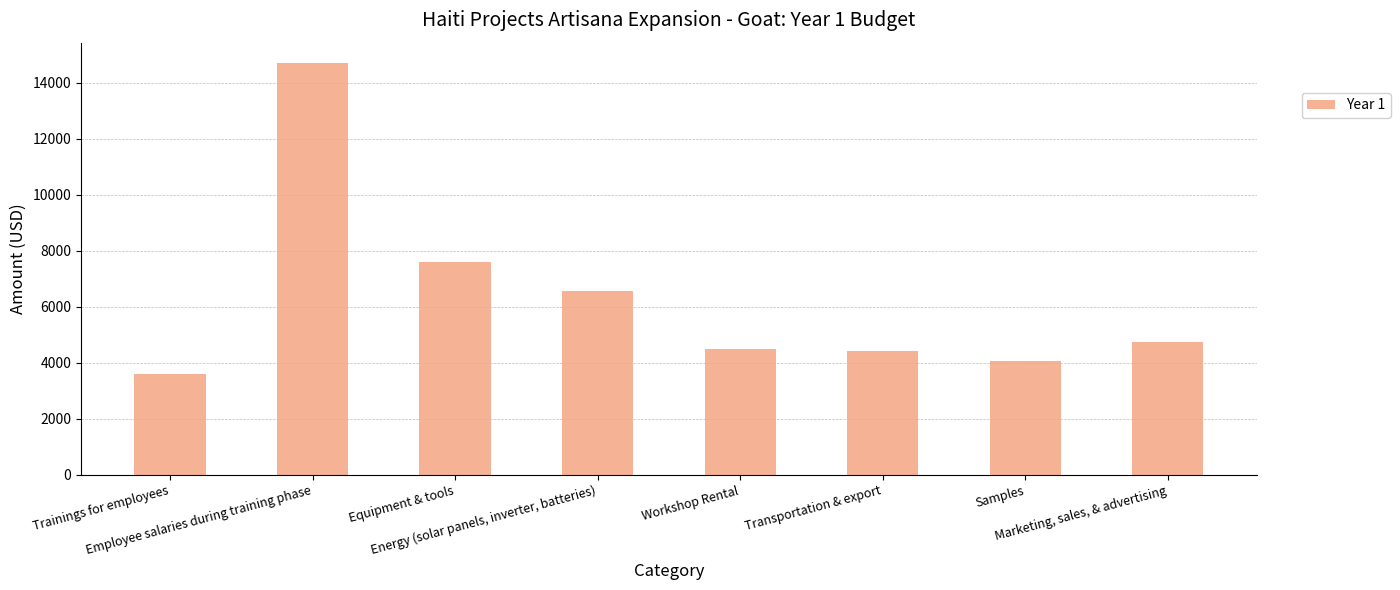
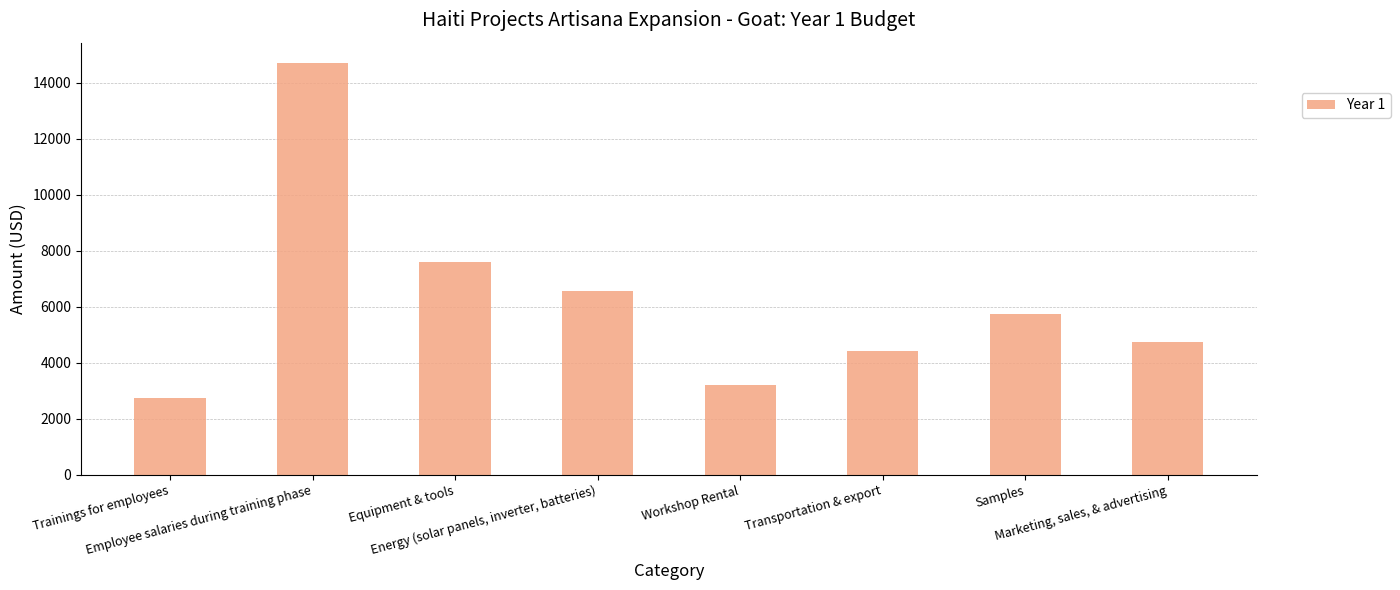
Trainings for employees: 3600 -> 2800
Workshop Rental: 4500 -> 3200
Samples: 4100 -> 5700
